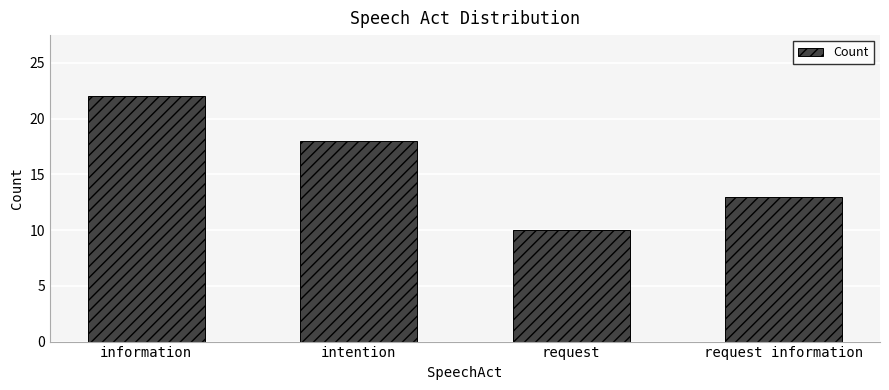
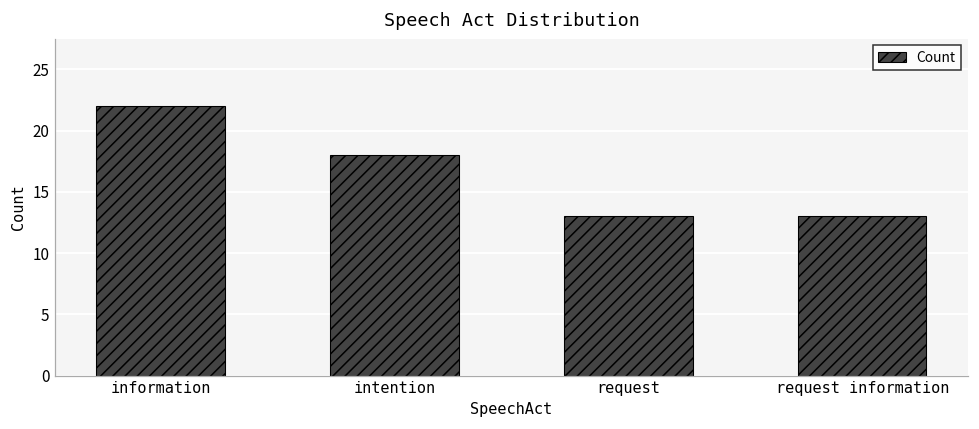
request: 10 -> 13
